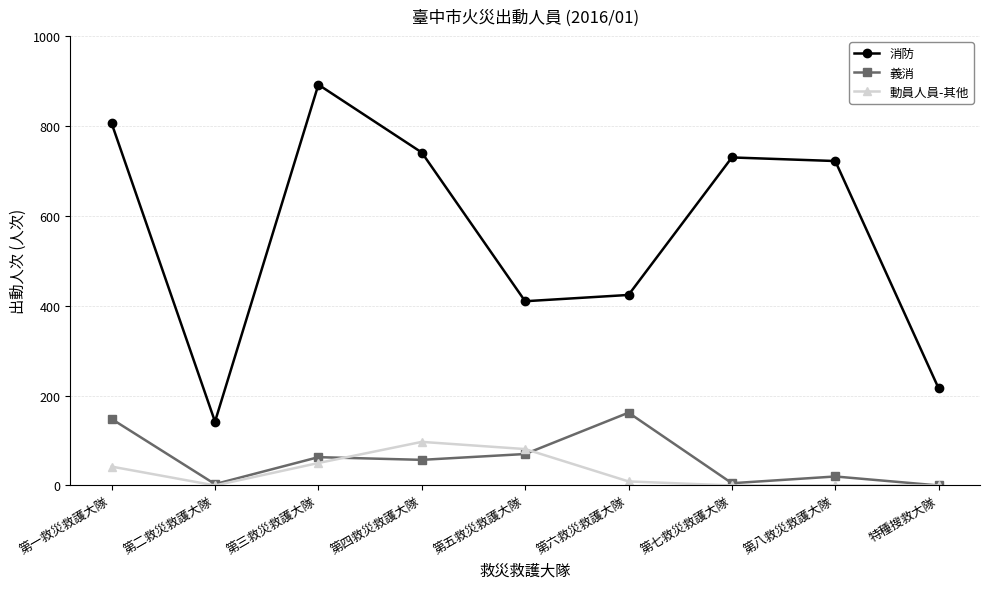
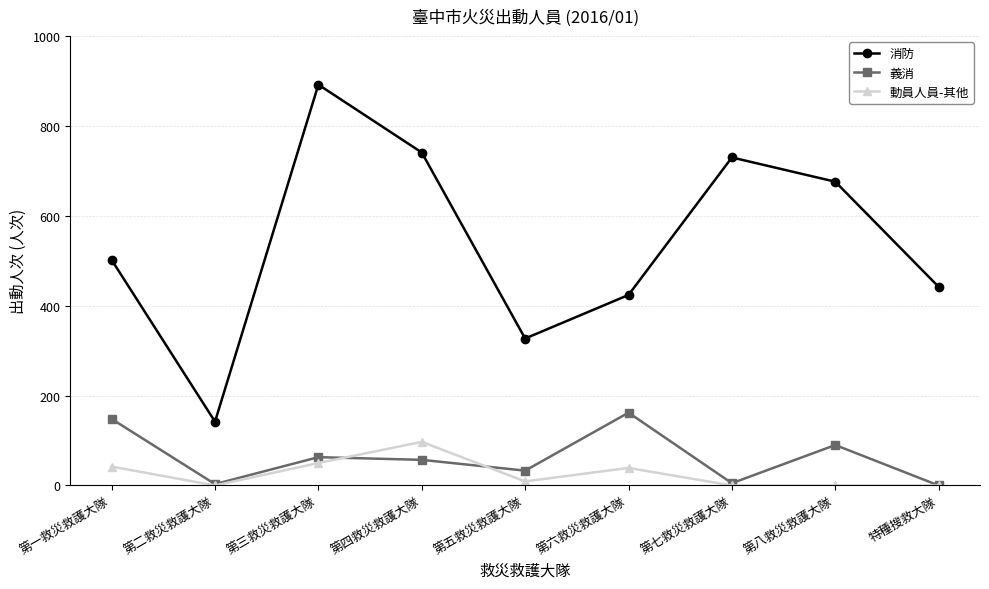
消防, 第一救災救護大隊: 810 -> 500
消防, 第五救災救護大隊: 410 -> 330
義消, 第五救災救護大隊: 70 -> 30
動員人員-其他, 第五救災救護大隊: 80 -> 10
動員人員-其他, 第六救災救護大隊: 10 -> 40
消防, 第八救災救護大隊: 720 -> 680
義消, 第八救災救護大隊: 20 -> 90
消防, 特種搜救大隊: 220 -> 440
